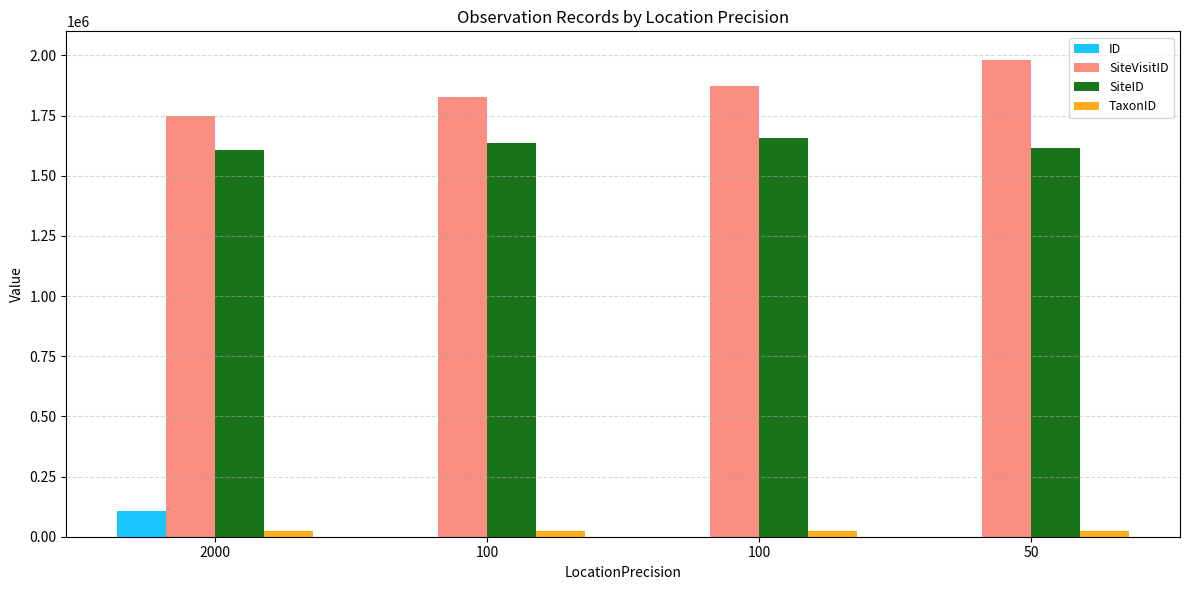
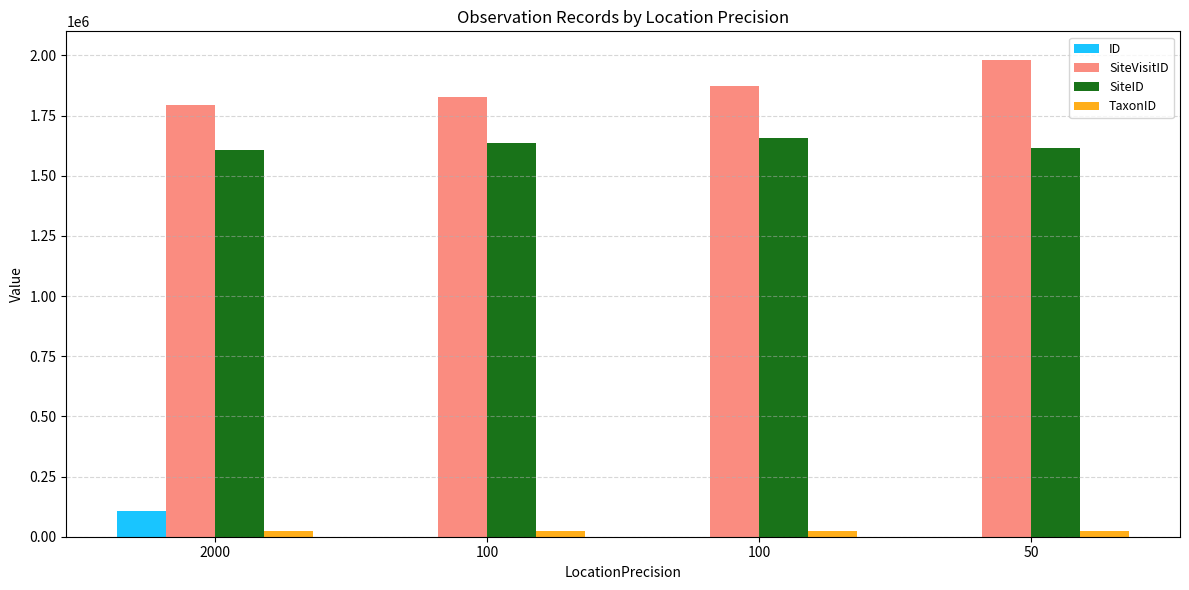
SiteVisitID, 2000: 1750000 -> 1790000
